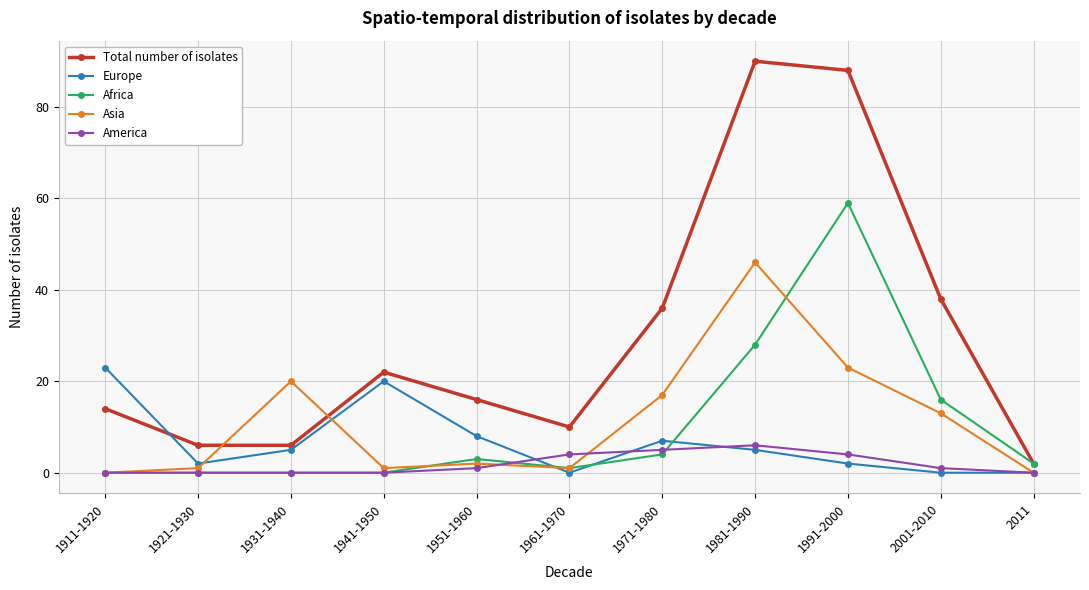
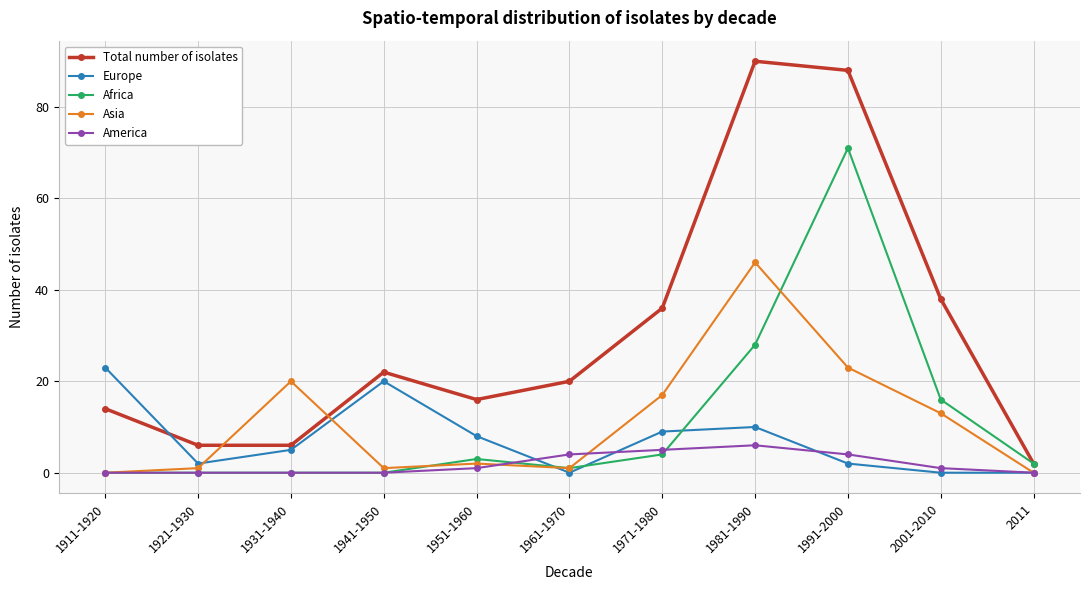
Total number of isolates, 1961-1970: 10 -> 20
Europe, 1971-1980: 7 -> 9
Europe, 1981-1990: 5 -> 10
Africa, 1991-2000: 59 -> 71
